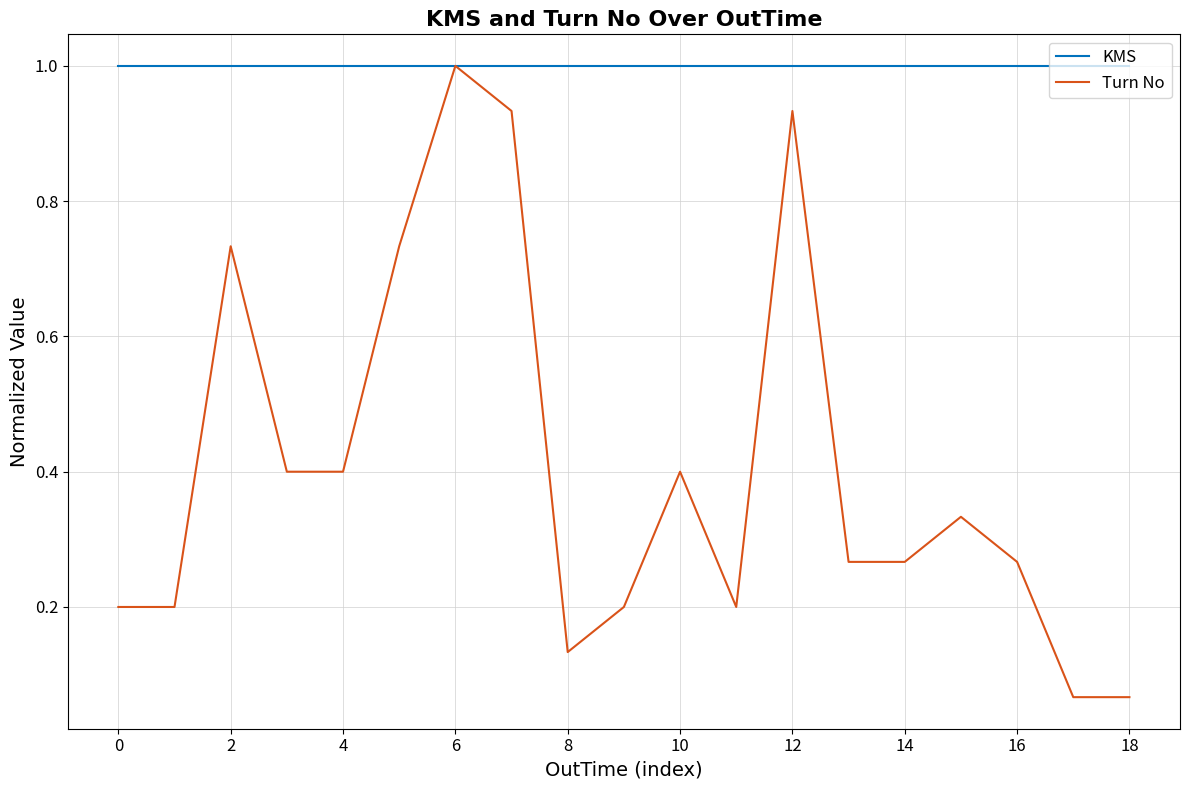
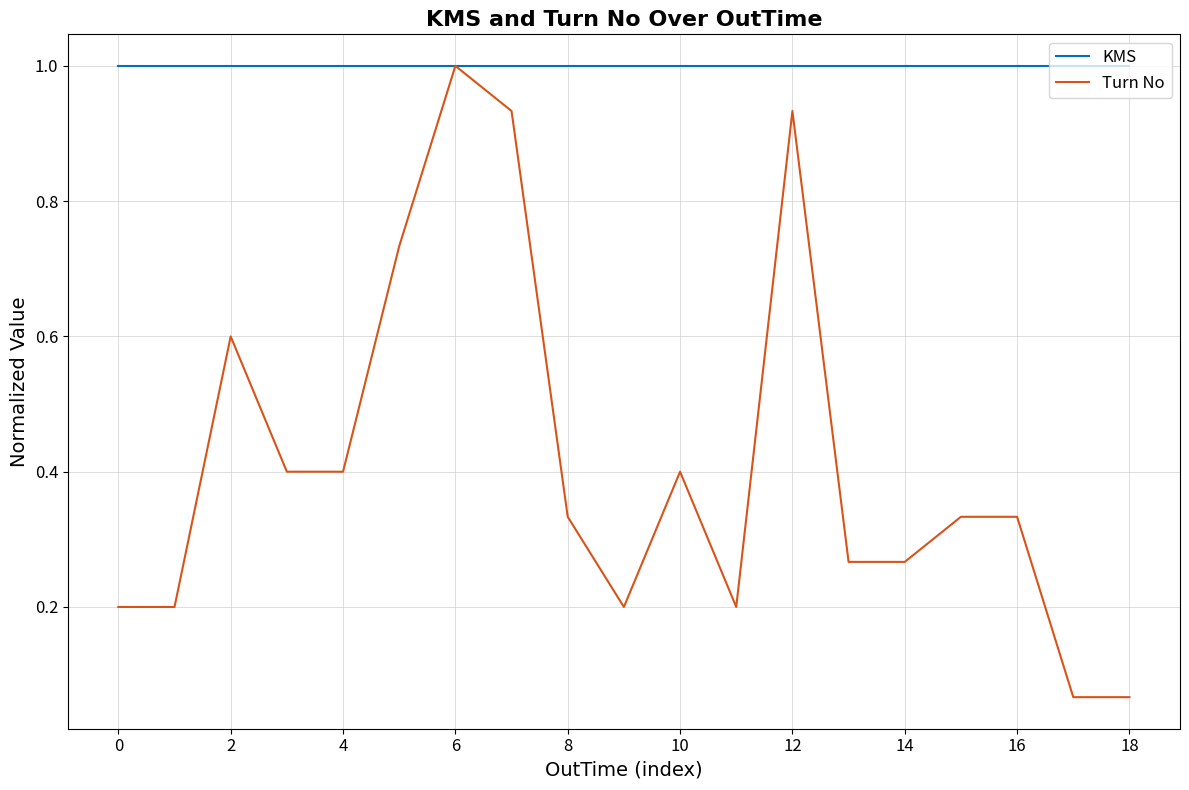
Turn No, 2: 0.73 -> 0.60
Turn No, 8: 0.13 -> 0.33
Turn No, 16: 0.27 -> 0.33
